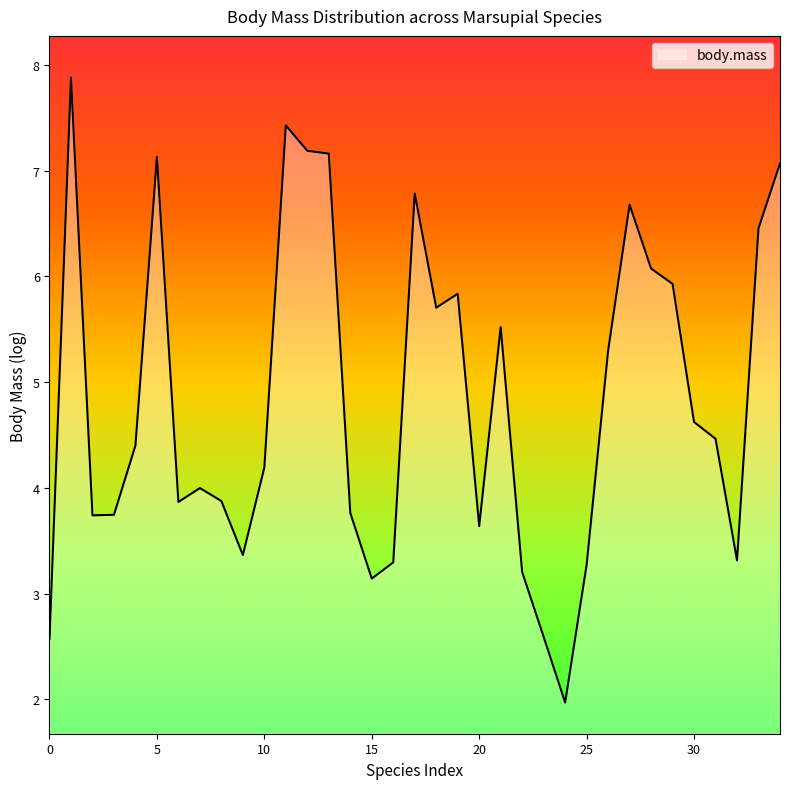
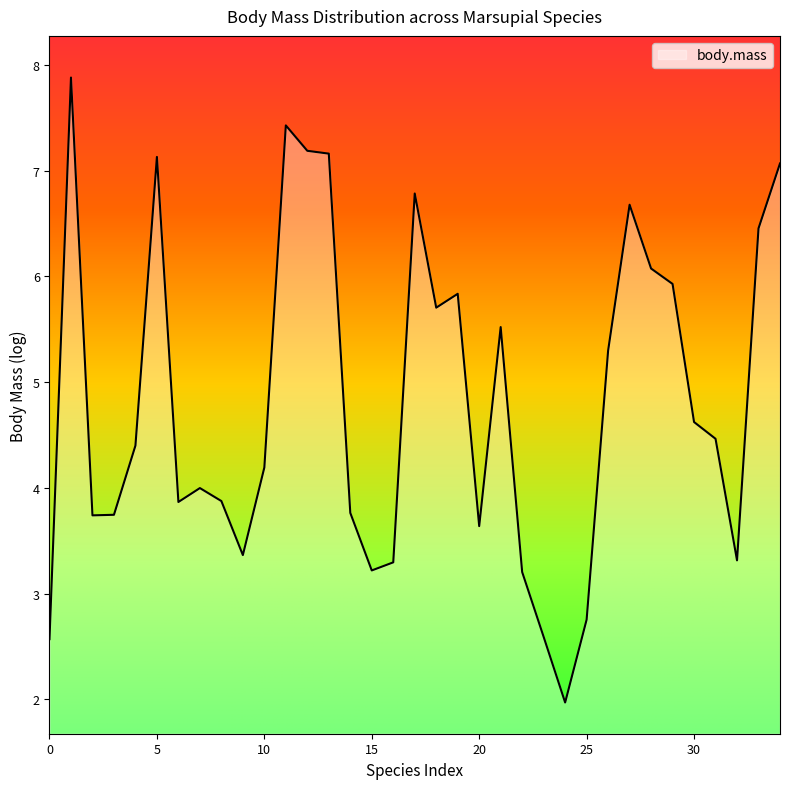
15: 3.14 -> 3.22
25: 3.27 -> 2.75
